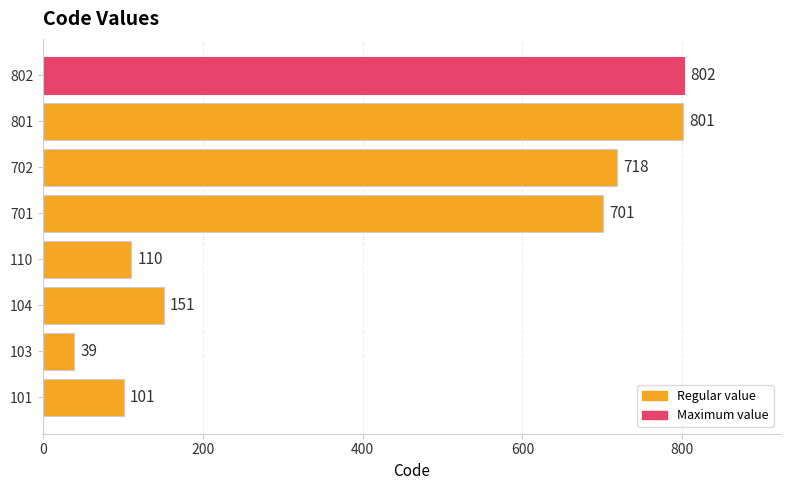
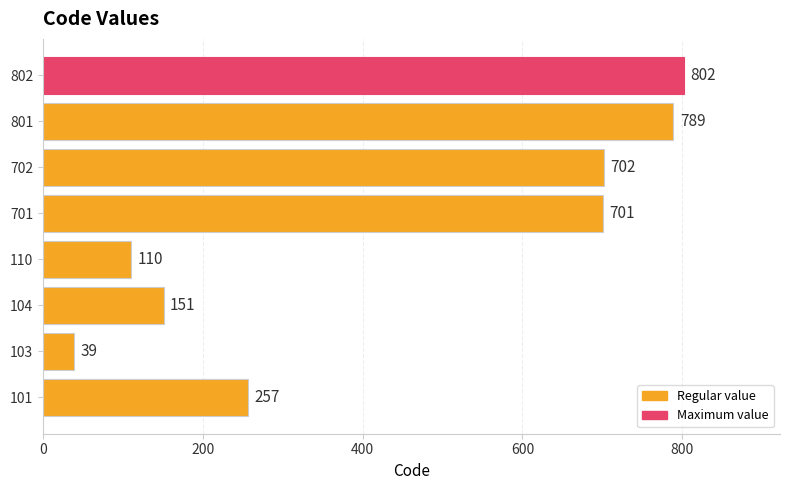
801: 801 -> 789
702: 718 -> 702
101: 101 -> 257
